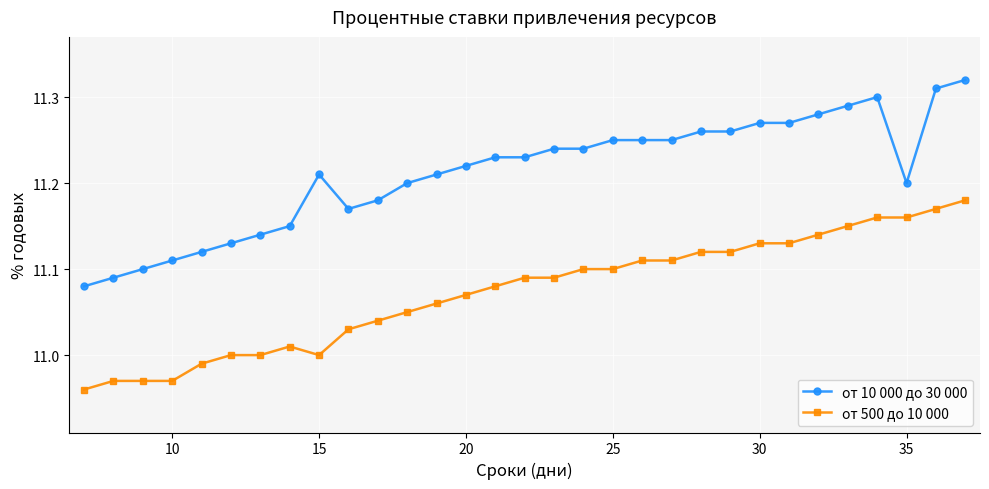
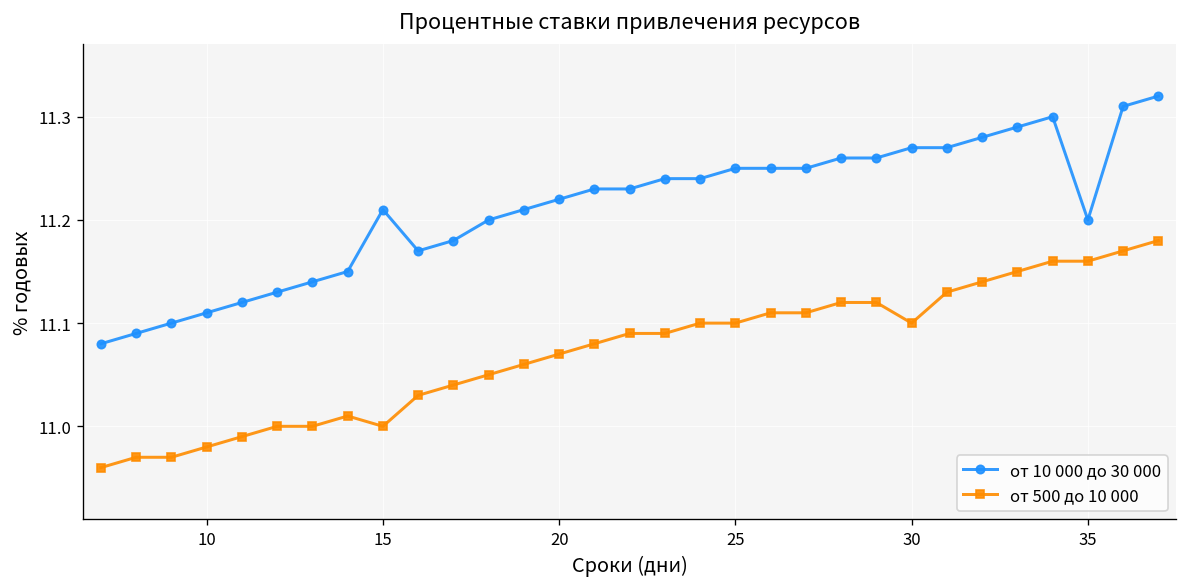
от 500 до 10 000, 10: 10.97 -> 10.98
от 500 до 10 000, 30: 11.13 -> 11.10
